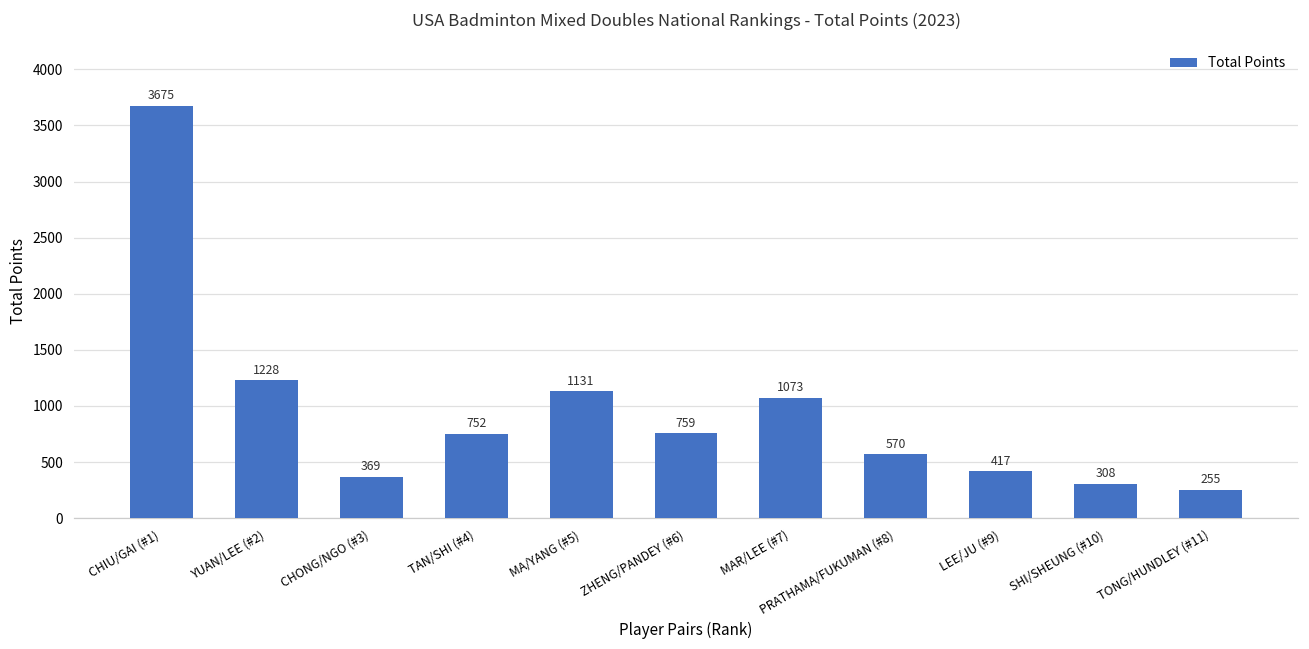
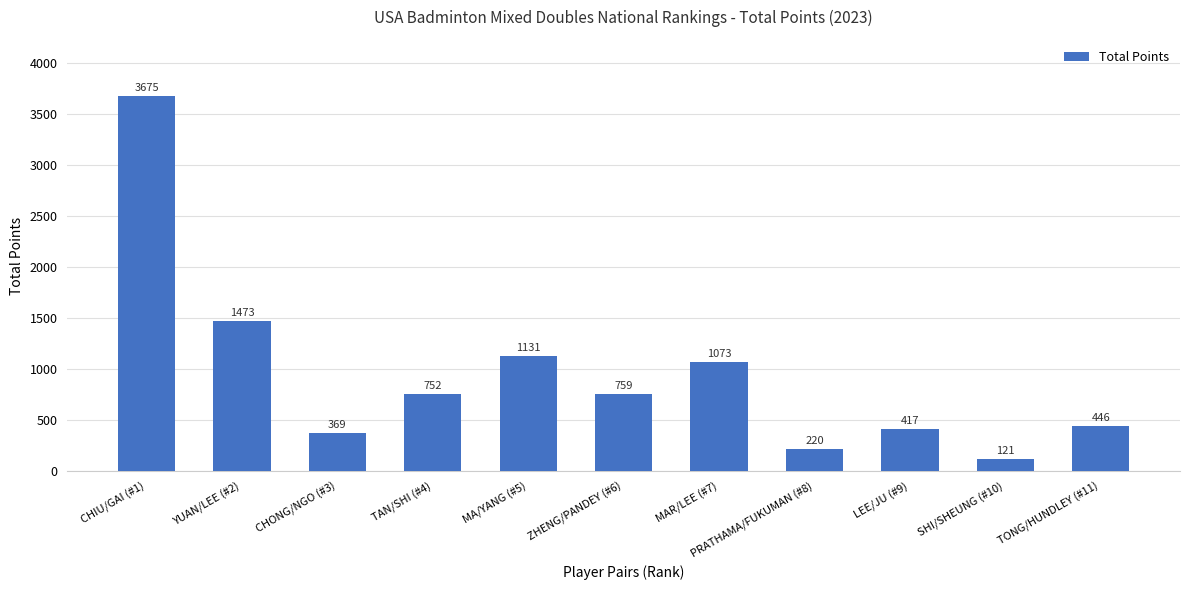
YUAN/LEE (#2): 1228 -> 1473
PRATHAMA/FUKUMAN (#8): 570 -> 220
SHI/SHEUNG (#10): 308 -> 121
TONG/HUNDLEY (#11): 255 -> 446
